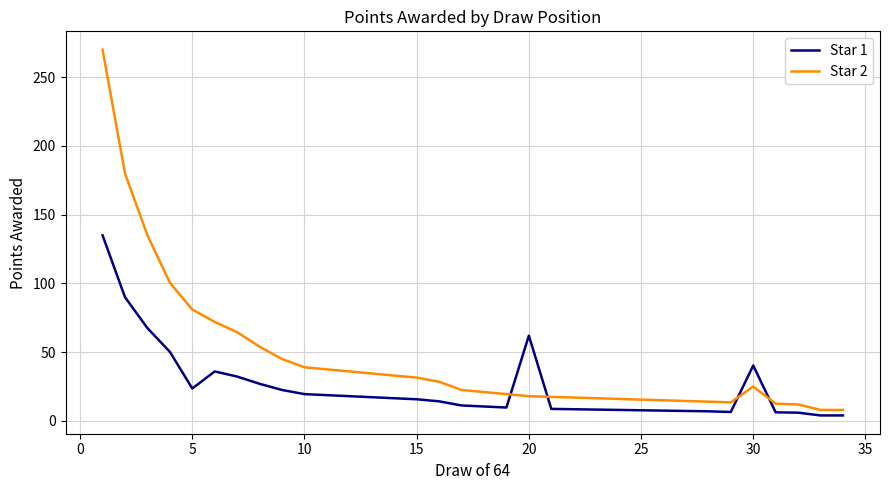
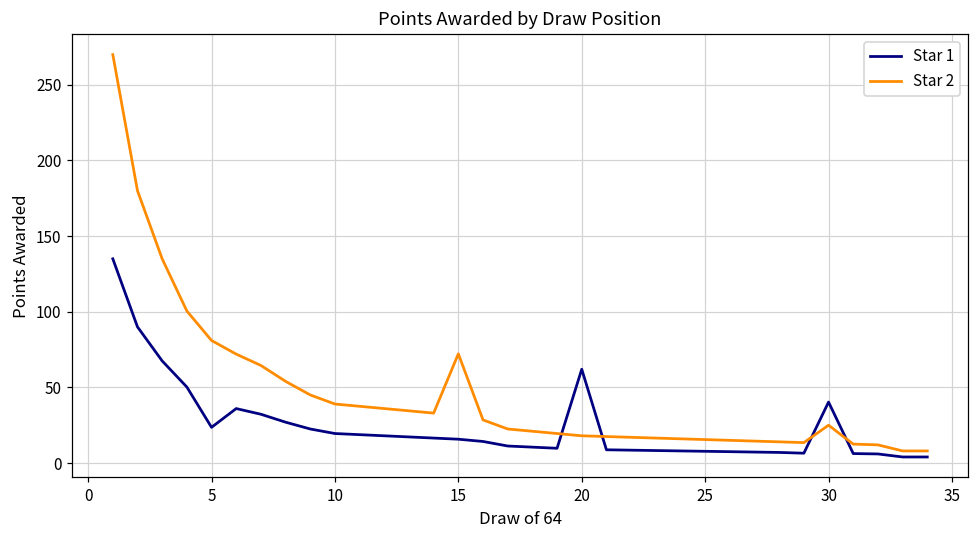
Star 2, 15: 32 -> 72
